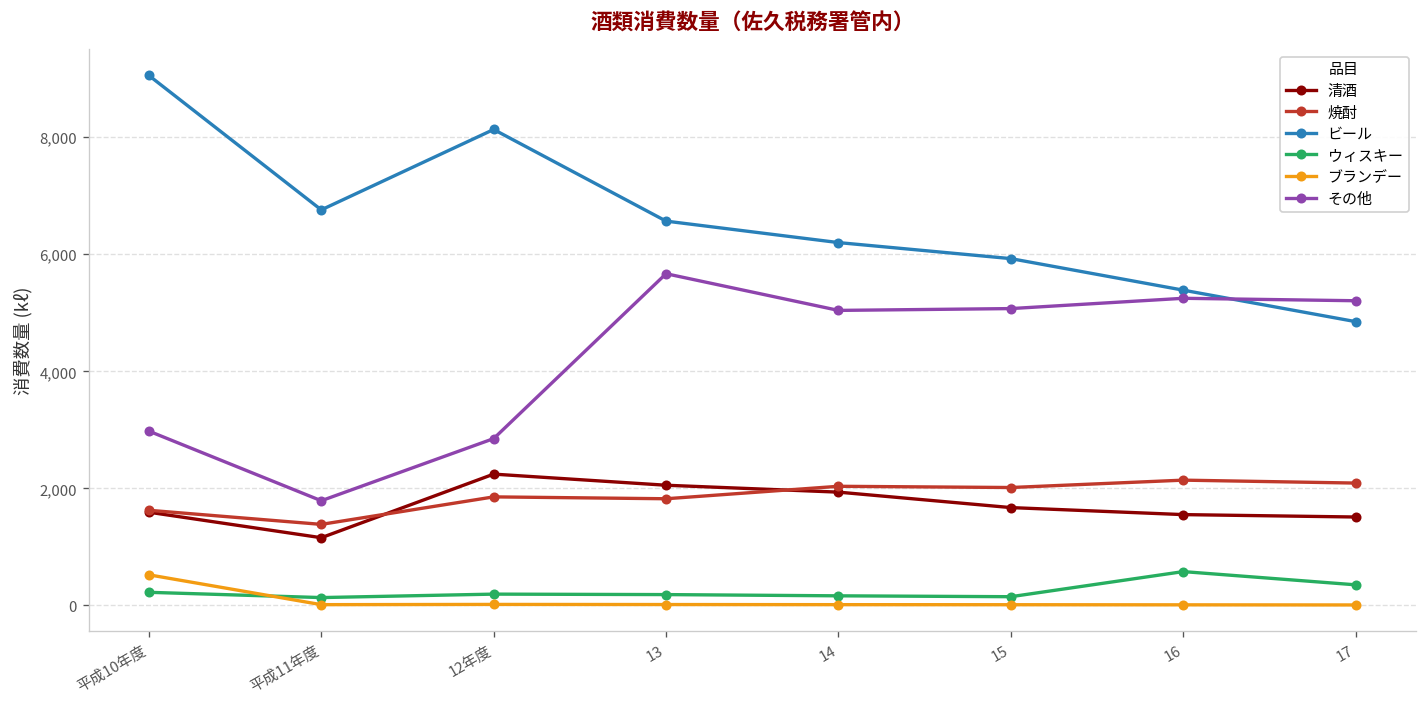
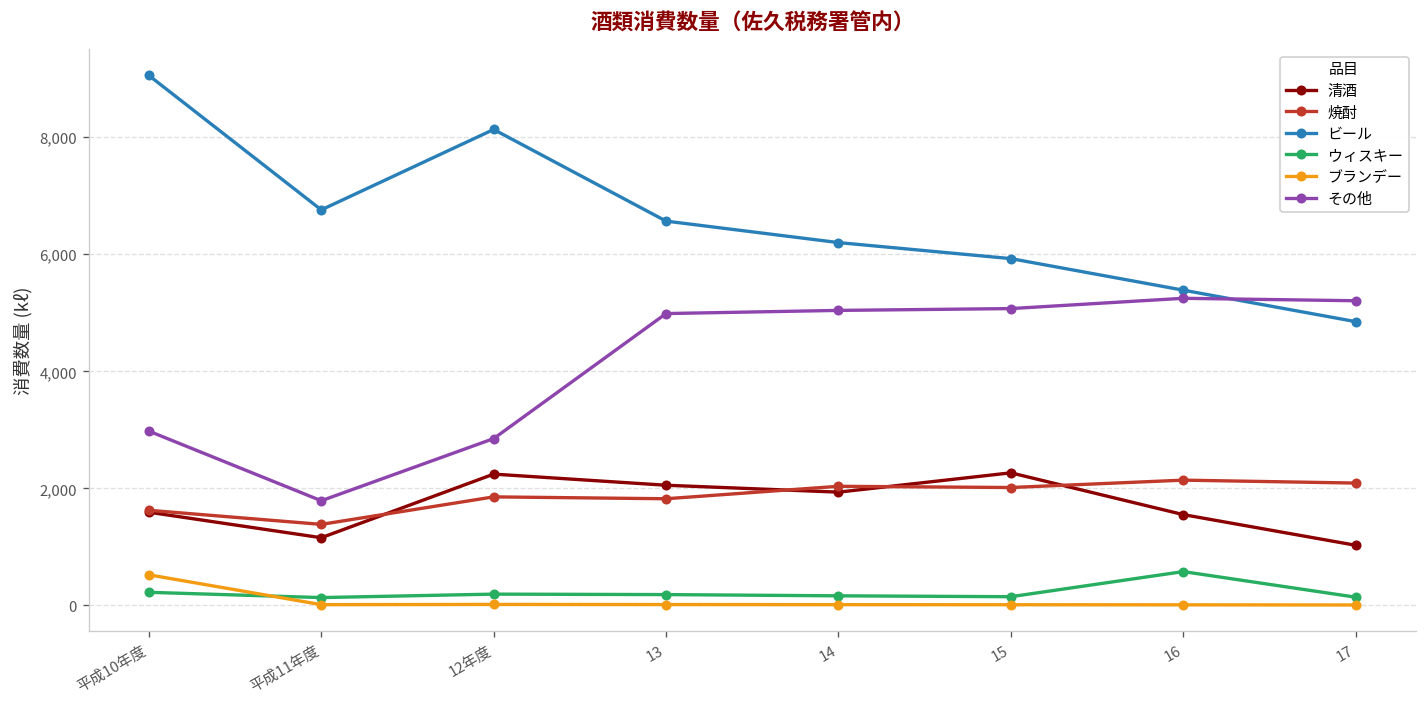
その他, 13: 5,700 -> 5,000
清酒, 15: 1,700 -> 2,300
清酒, 17: 1,500 -> 1,000
ウィスキー, 17: 400 -> 100
